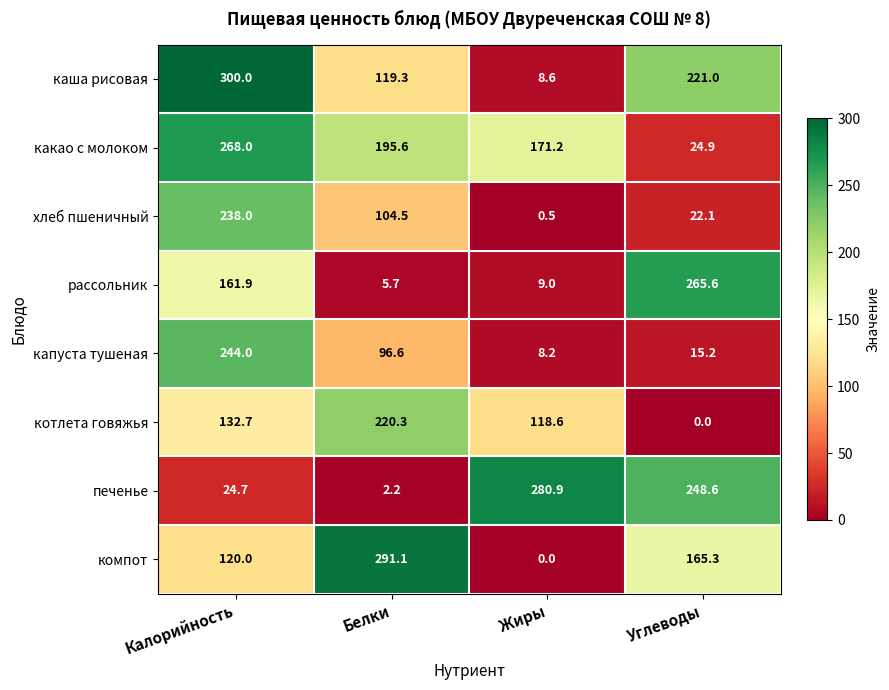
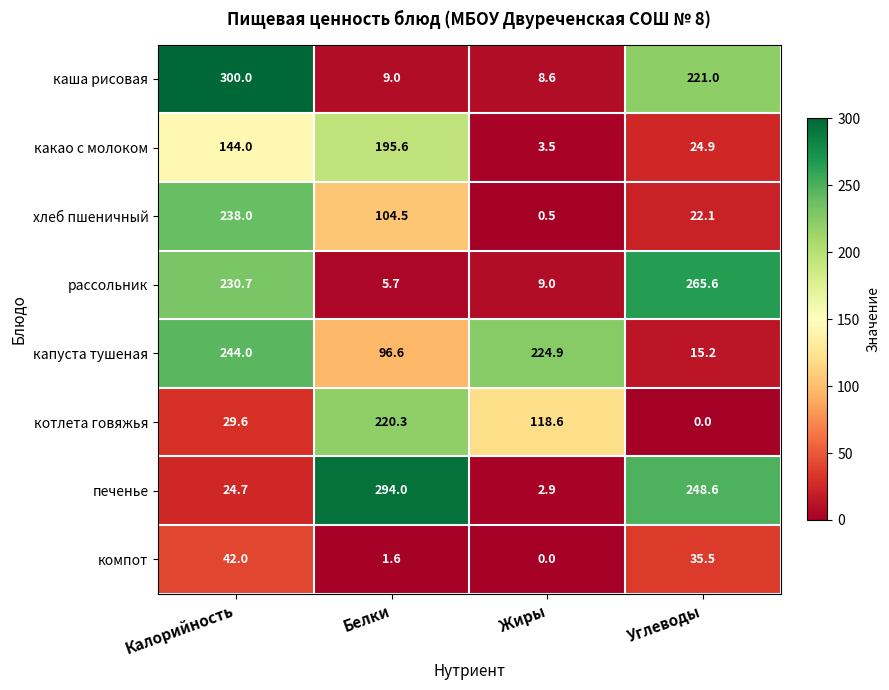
каша рисовая, Белки: 119.3 -> 9.0
какао с молоком, Калорийность: 268.0 -> 144.0
какао с молоком, Жиры: 171.2 -> 3.5
рассольник, Калорийность: 161.9 -> 230.7
капуста тушеная, Жиры: 8.2 -> 224.9
котлета говяжья, Калорийность: 132.7 -> 29.6
печенье, Белки: 2.2 -> 294.0
печенье, Жиры: 280.9 -> 2.9
компот, Калорийность: 120.0 -> 42.0
компот, Белки: 291.1 -> 1.6
компот, Углеводы: 165.3 -> 35.5
